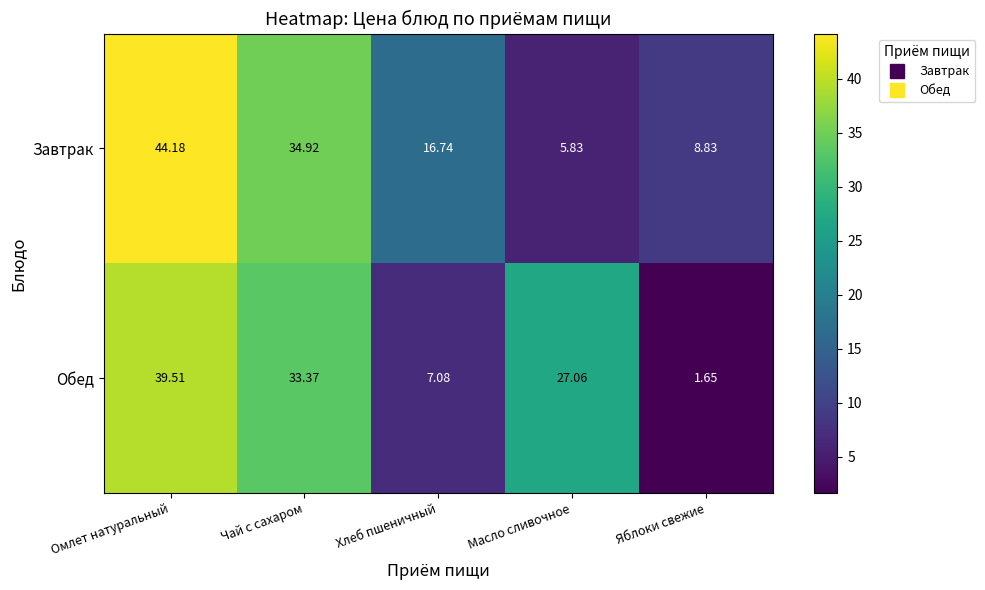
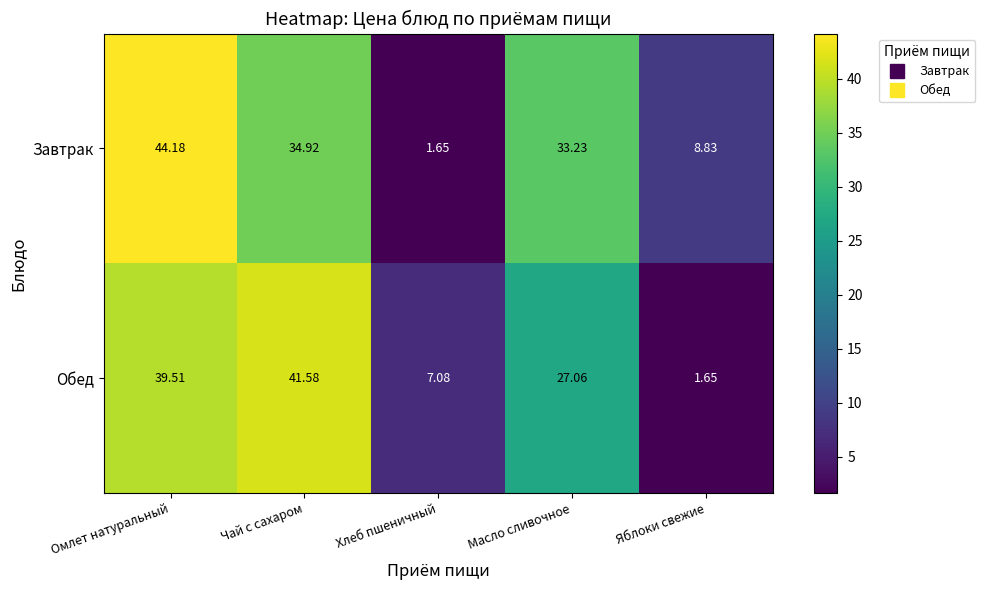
Завтрак, Хлеб пшеничный: 16.74 -> 1.65
Завтрак, Масло сливочное: 5.83 -> 33.23
Обед, Чай с сахаром: 33.37 -> 41.58
